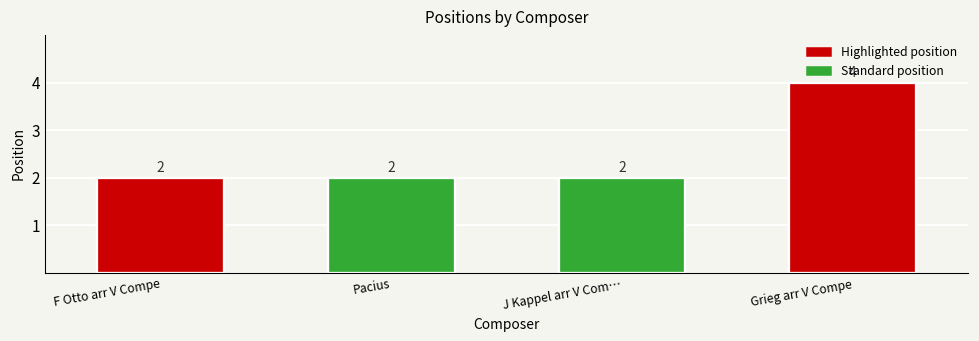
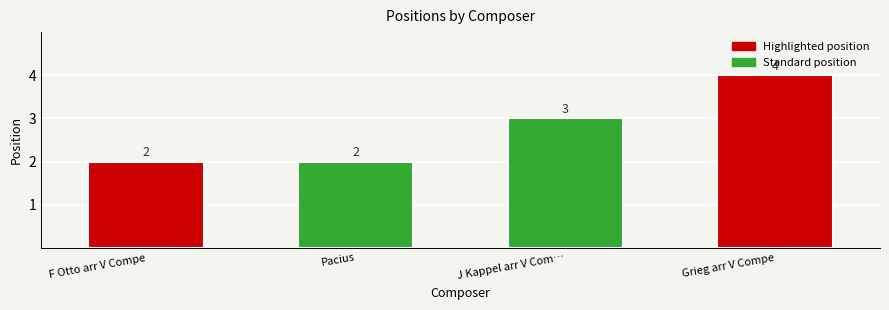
J Kappel arr V Com…: 2 -> 3
